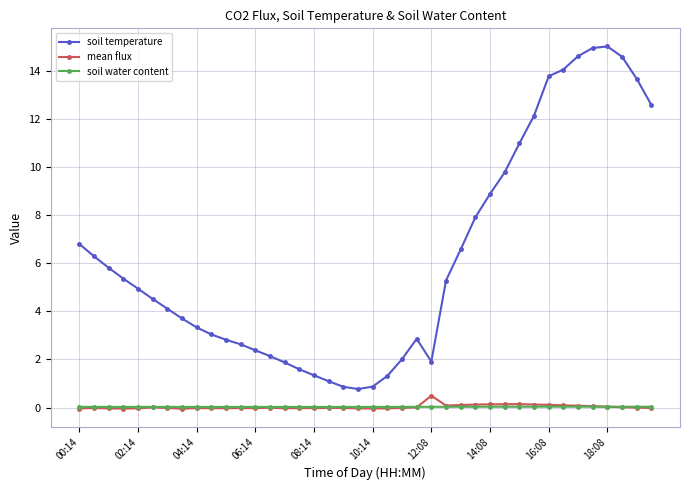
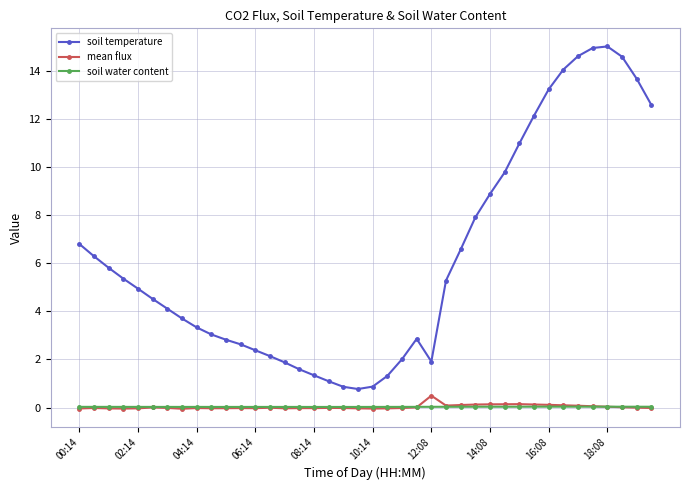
soil temperature, 16:08: 13.8 -> 13.2
